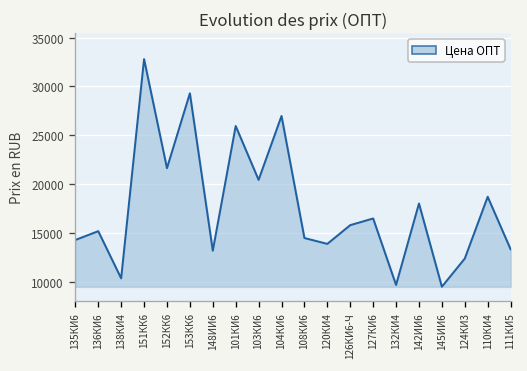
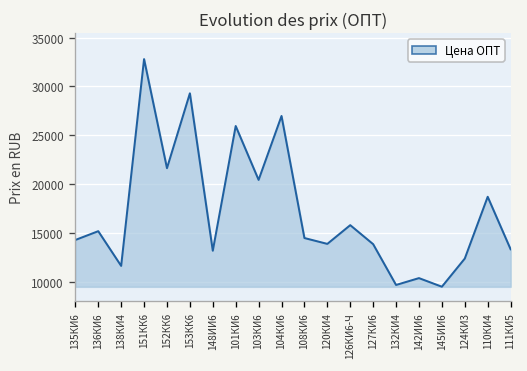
138КИ4: 10000 -> 12000
127КИ6: 17000 -> 14000
142ИИ6: 18000 -> 10000
